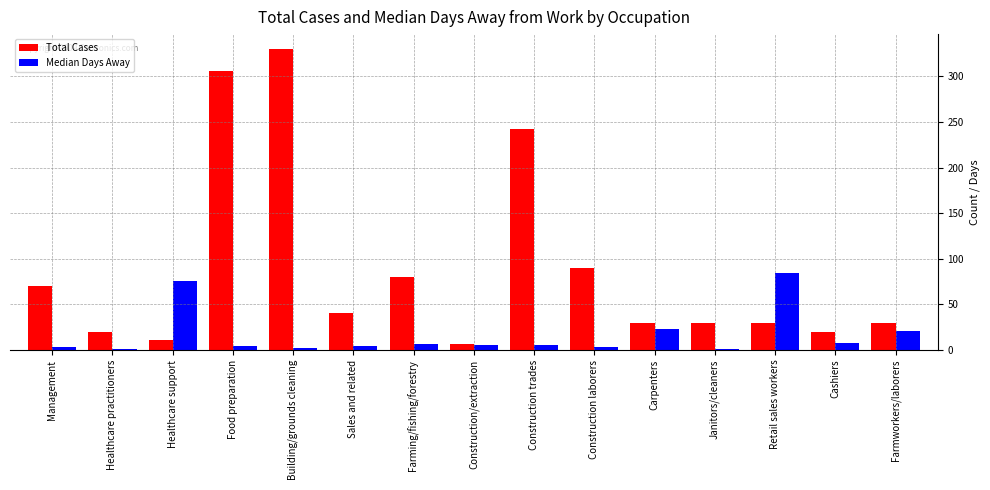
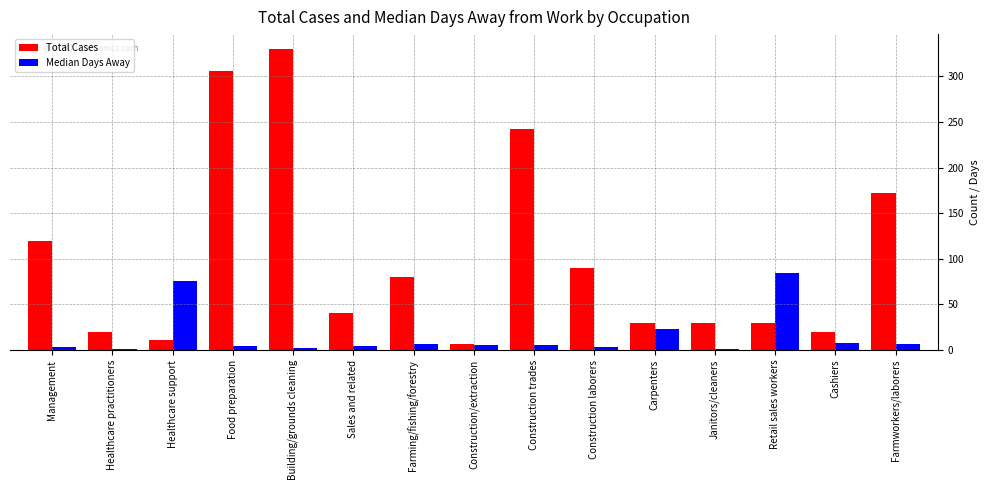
Total Cases, Management: 70 -> 120
Total Cases, Farmworkers/laborers: 30 -> 170
Median Days Away, Farmworkers/laborers: 20 -> 10
